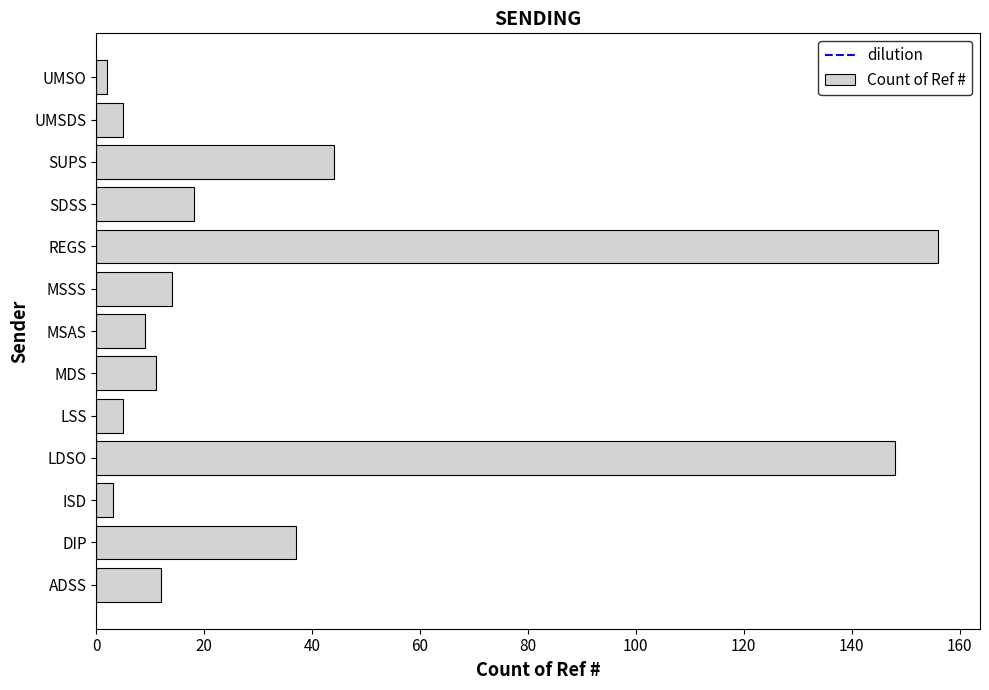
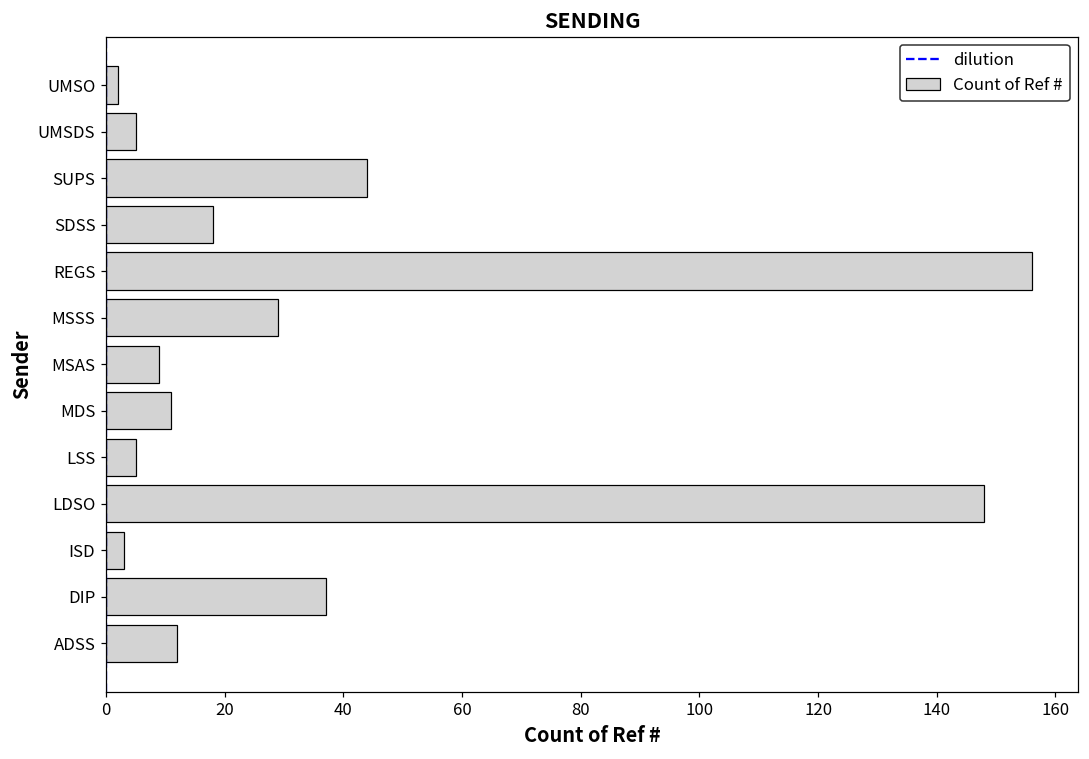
MSSS: 14 -> 29
